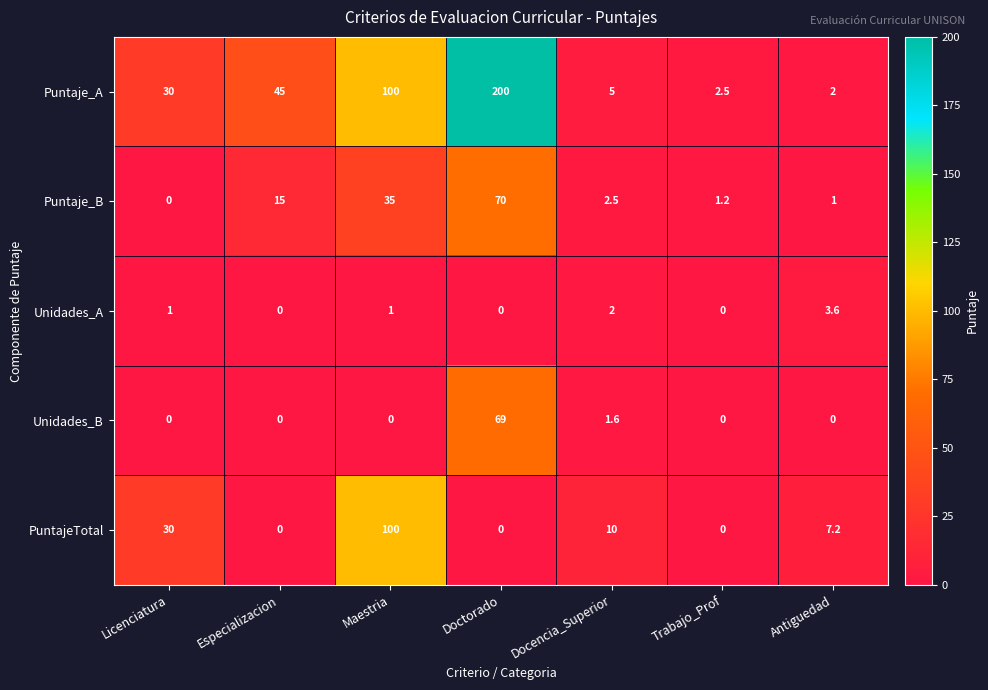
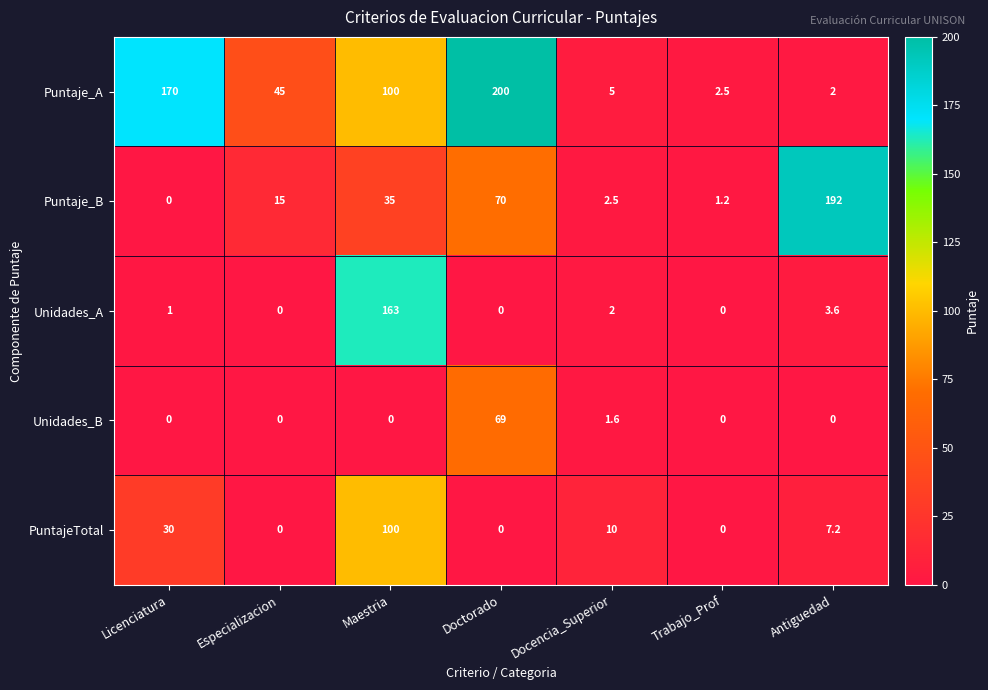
Puntaje_A, Licenciatura: 30 -> 170
Puntaje_B, Antiguedad: 1 -> 192
Unidades_A, Maestria: 1 -> 163
